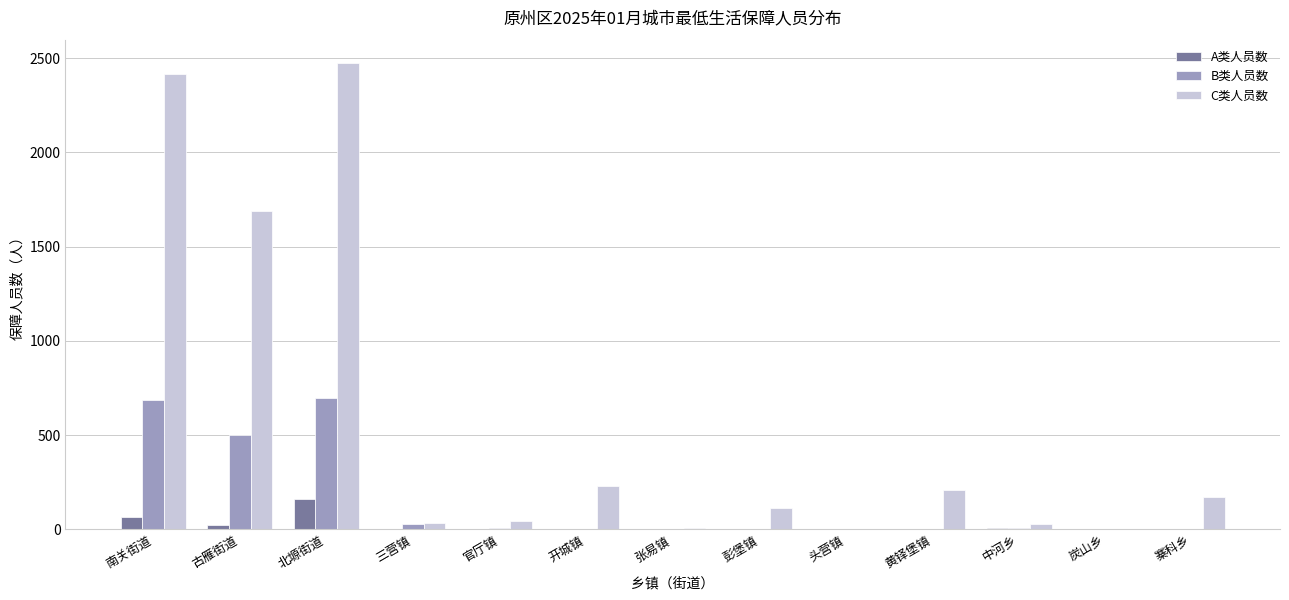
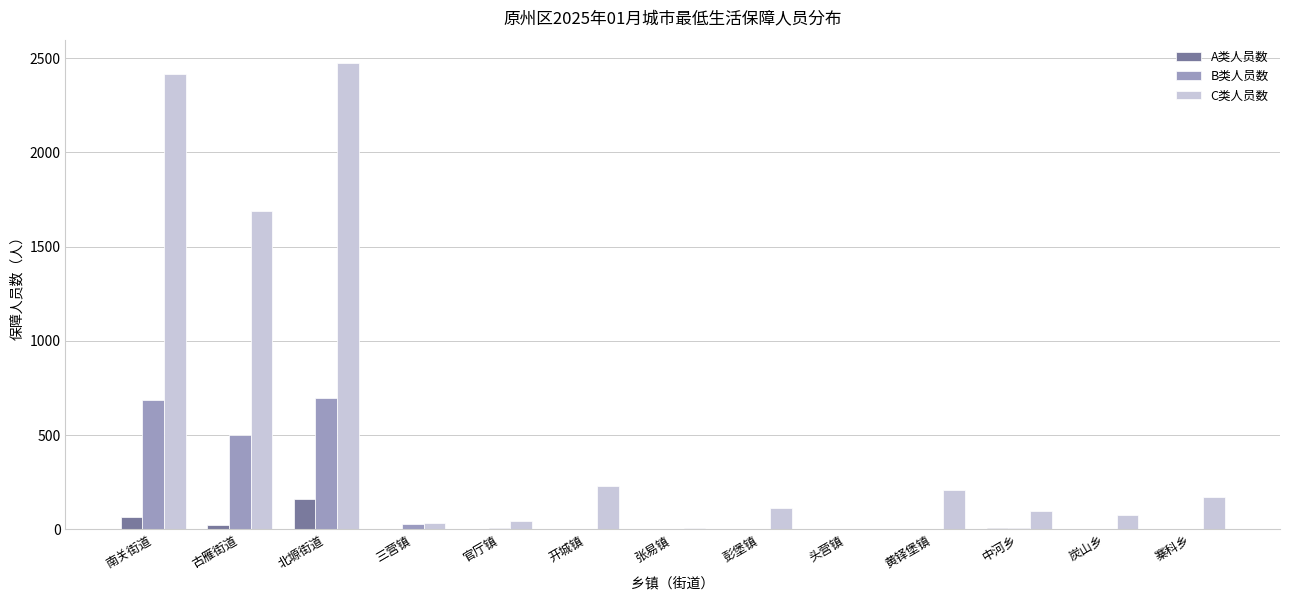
C类人员数, 中河乡: 30 -> 100
C类人员数, 炭山乡: 0 -> 70
